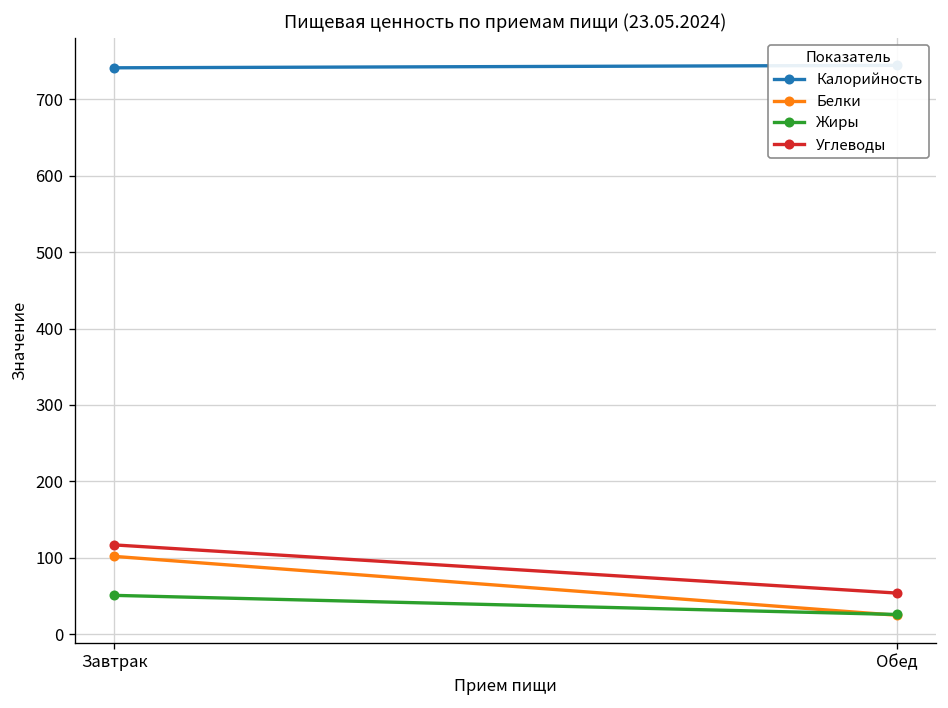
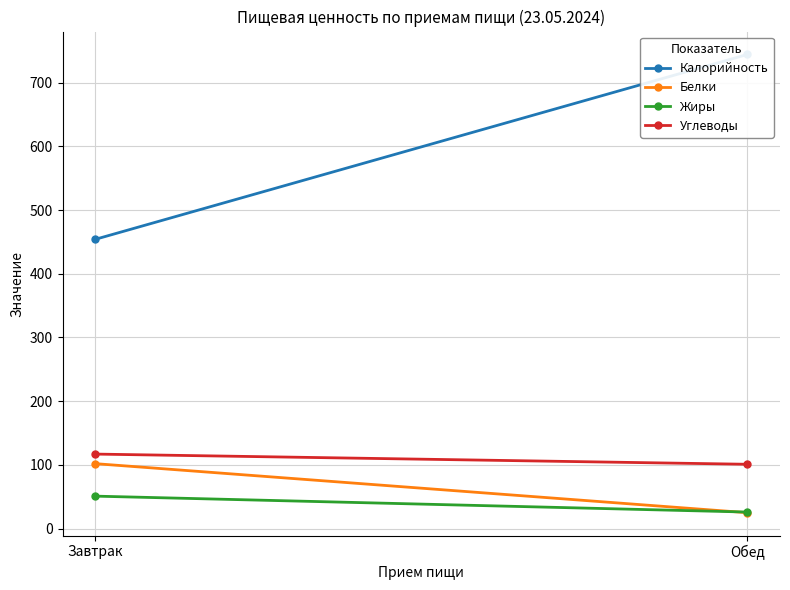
Калорийность, Завтрак: 740 -> 450
Углеводы, Обед: 50 -> 100
